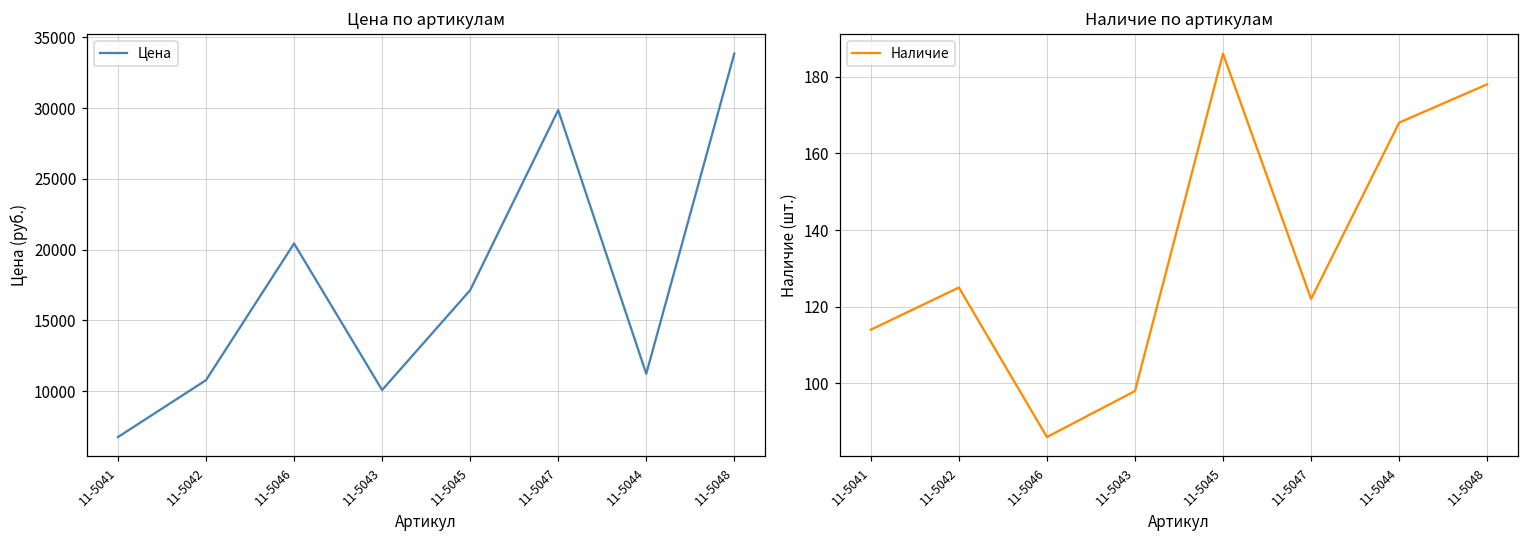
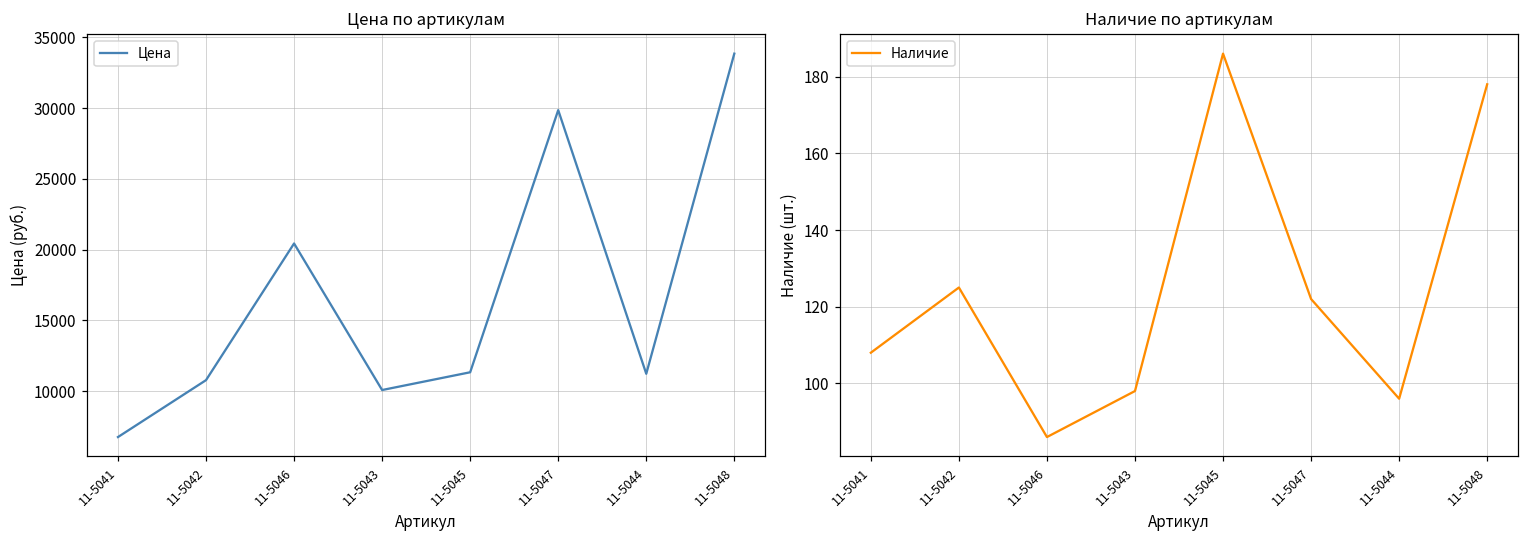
Цена по артикулам, 11-5045: 17100 -> 11300
Наличие по артикулам, 11-5041: 114 -> 108
Наличие по артикулам, 11-5044: 168 -> 96
